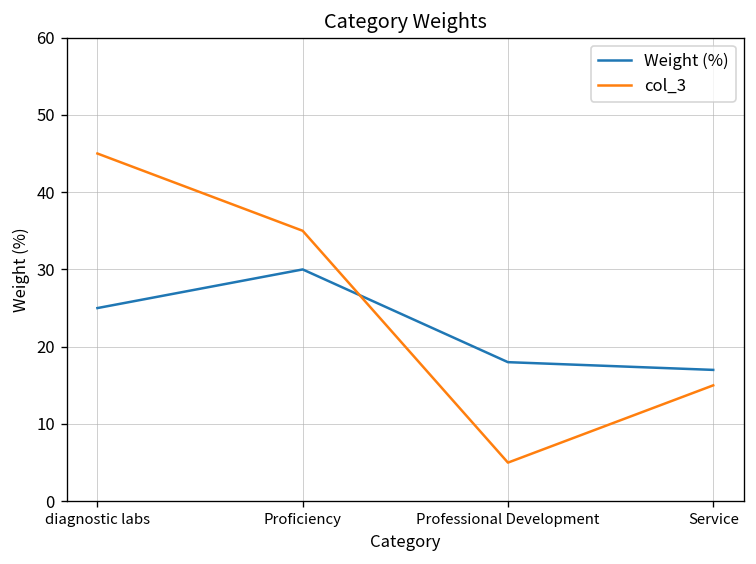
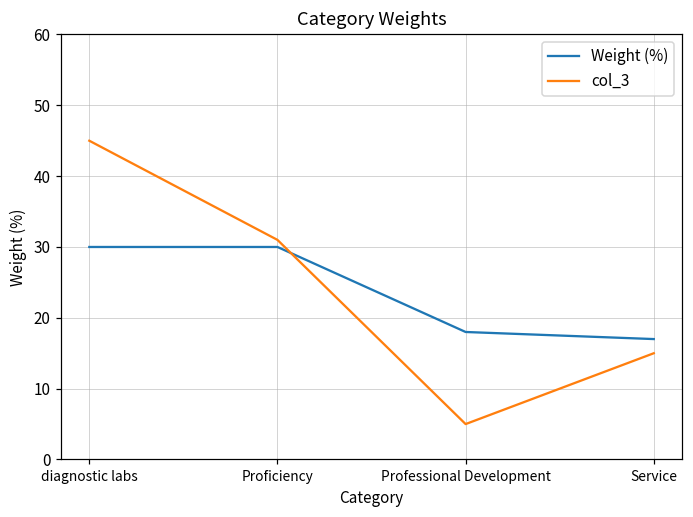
Weight (%), diagnostic labs: 25 -> 30
col_3, Proficiency: 35 -> 31
